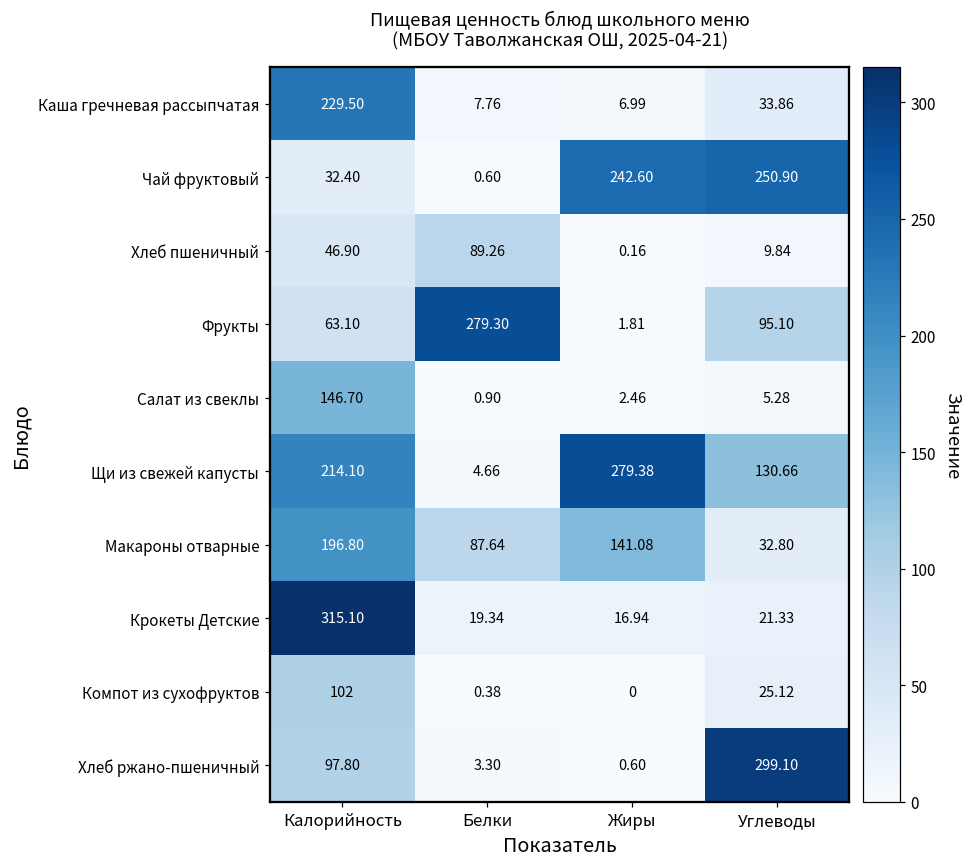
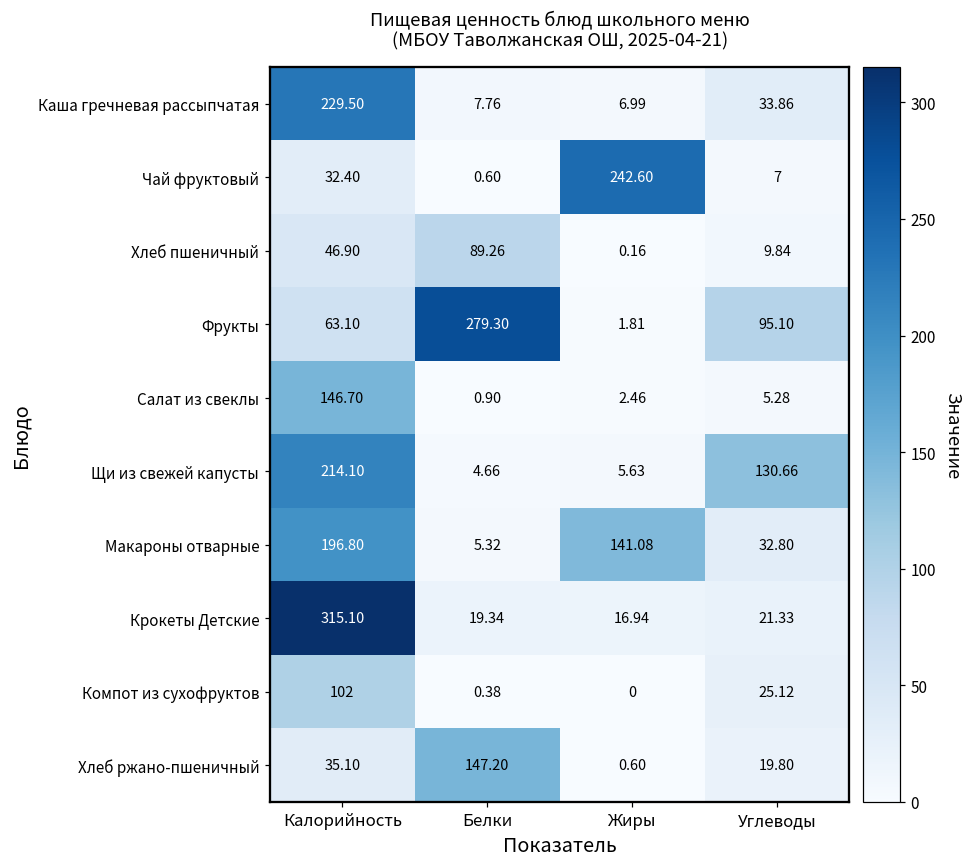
Чай фруктовый, Углеводы: 250.90 -> 7
Щи из свежей капусты, Жиры: 279.38 -> 5.63
Макароны отварные, Белки: 87.64 -> 5.32
Хлеб ржано-пшеничный, Калорийность: 97.80 -> 35.10
Хлеб ржано-пшеничный, Белки: 3.30 -> 147.20
Хлеб ржано-пшеничный, Углеводы: 299.10 -> 19.80
